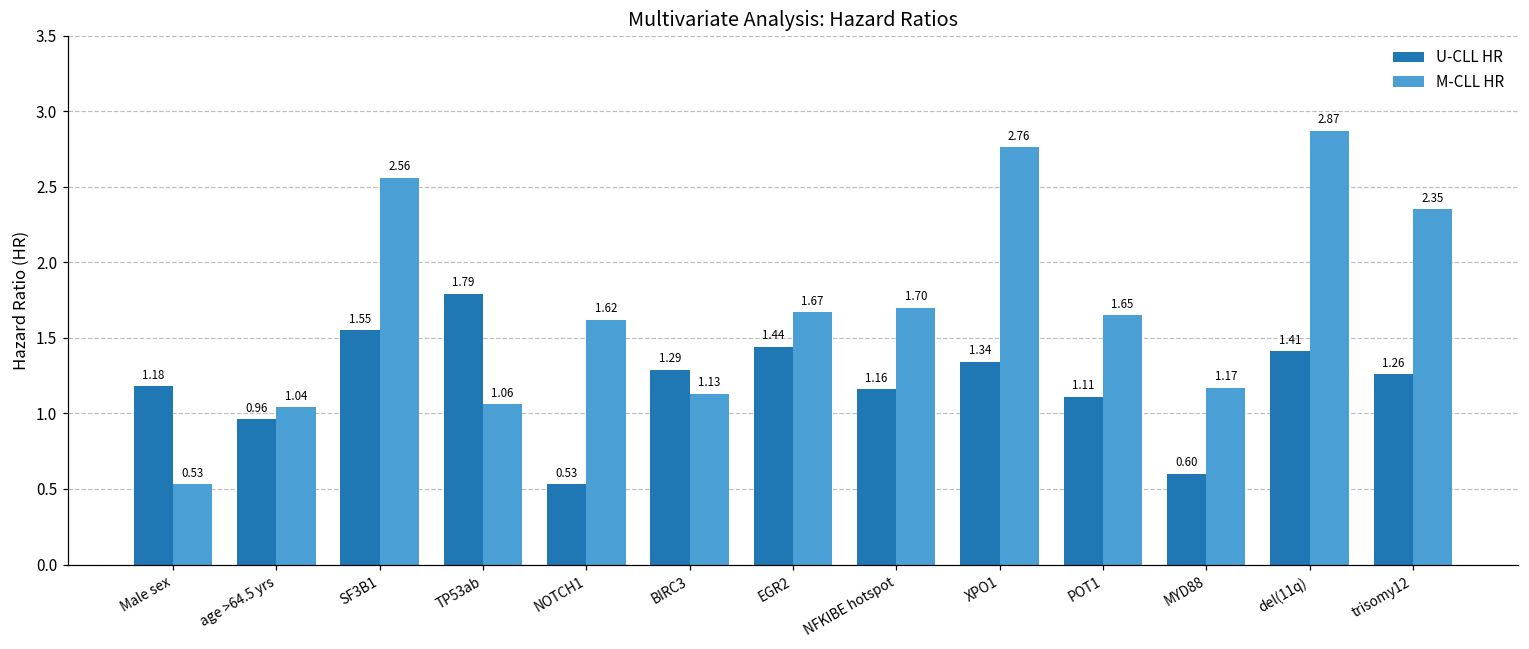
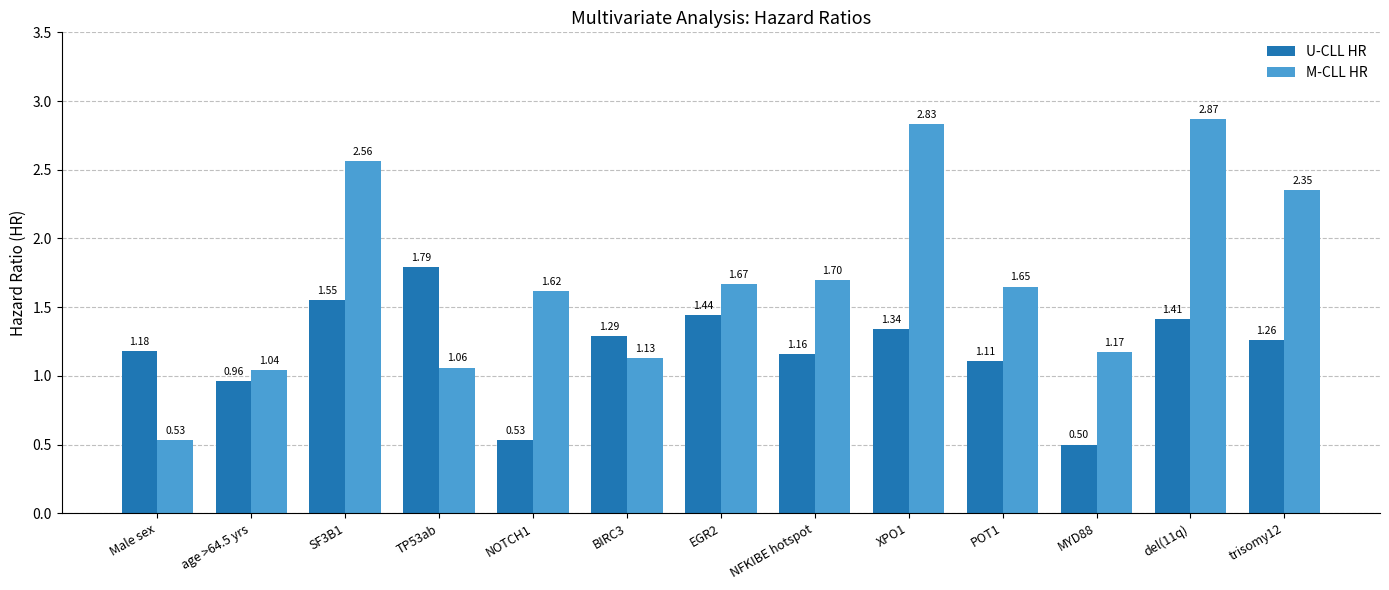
M-CLL HR, XPO1: 2.76 -> 2.83
U-CLL HR, MYD88: 0.60 -> 0.50
